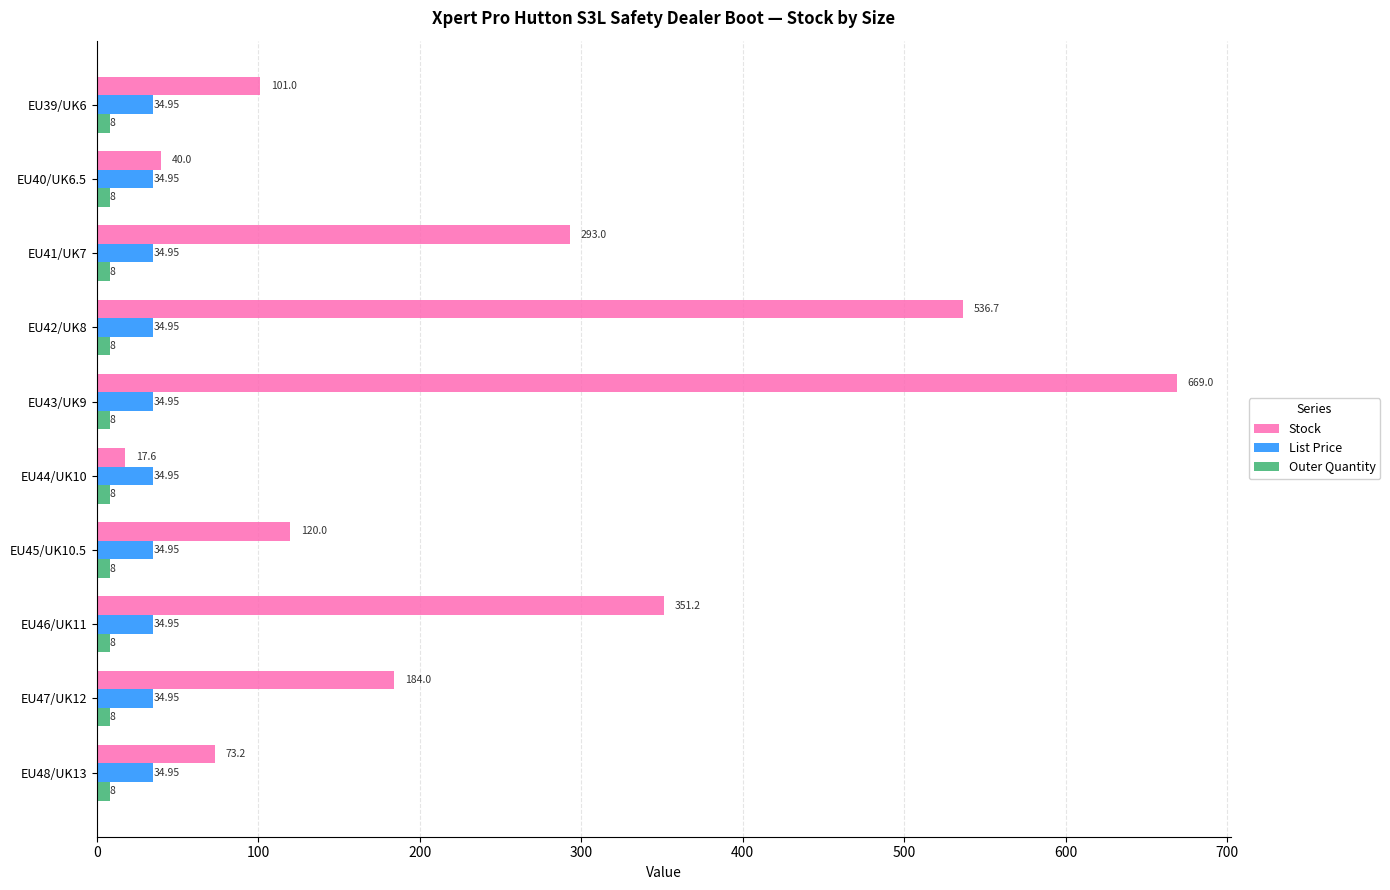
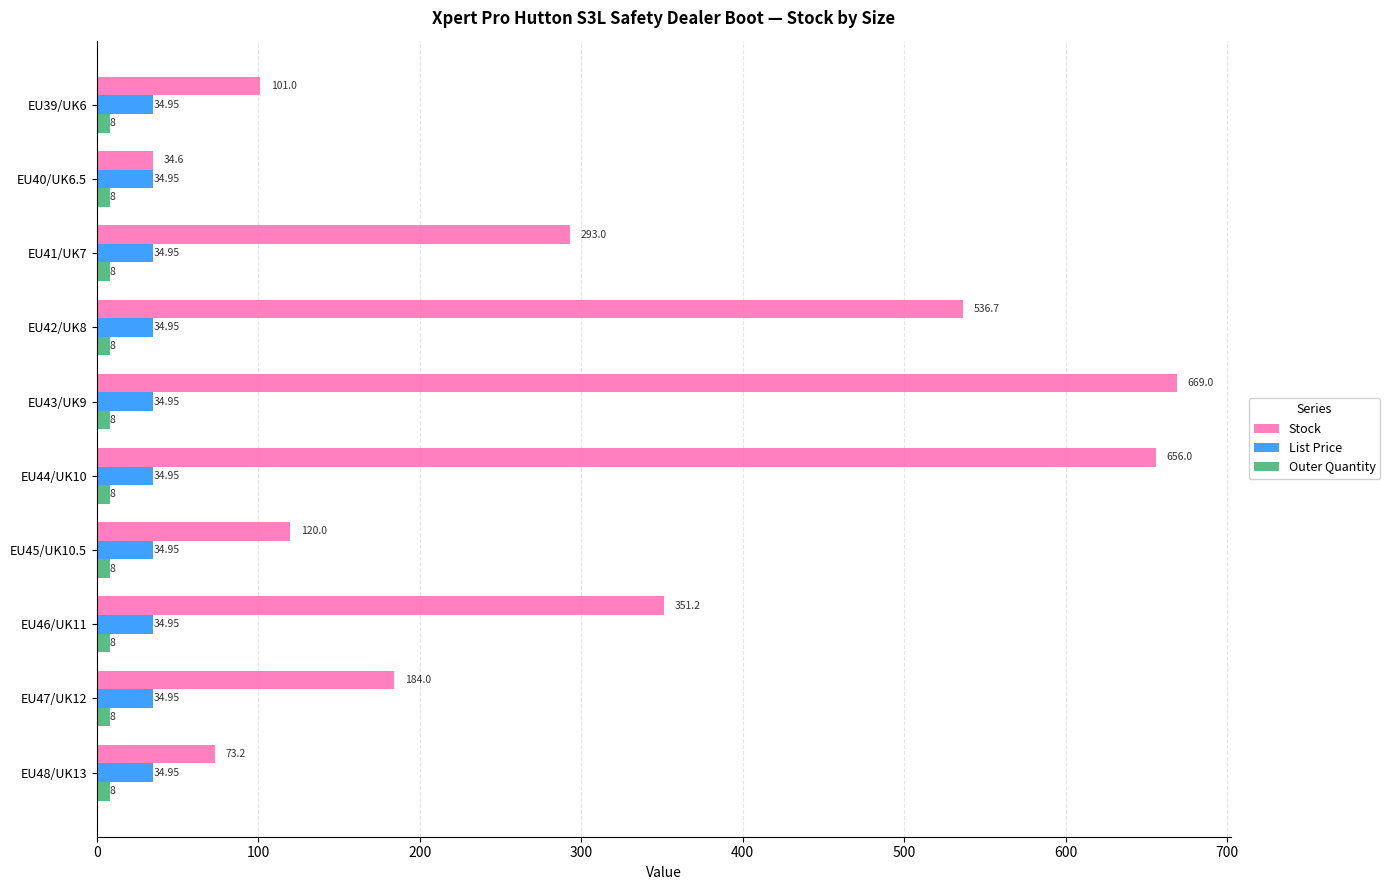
Stock, EU40/UK6.5: 40.0 -> 34.6
Stock, EU44/UK10: 17.6 -> 656.0
